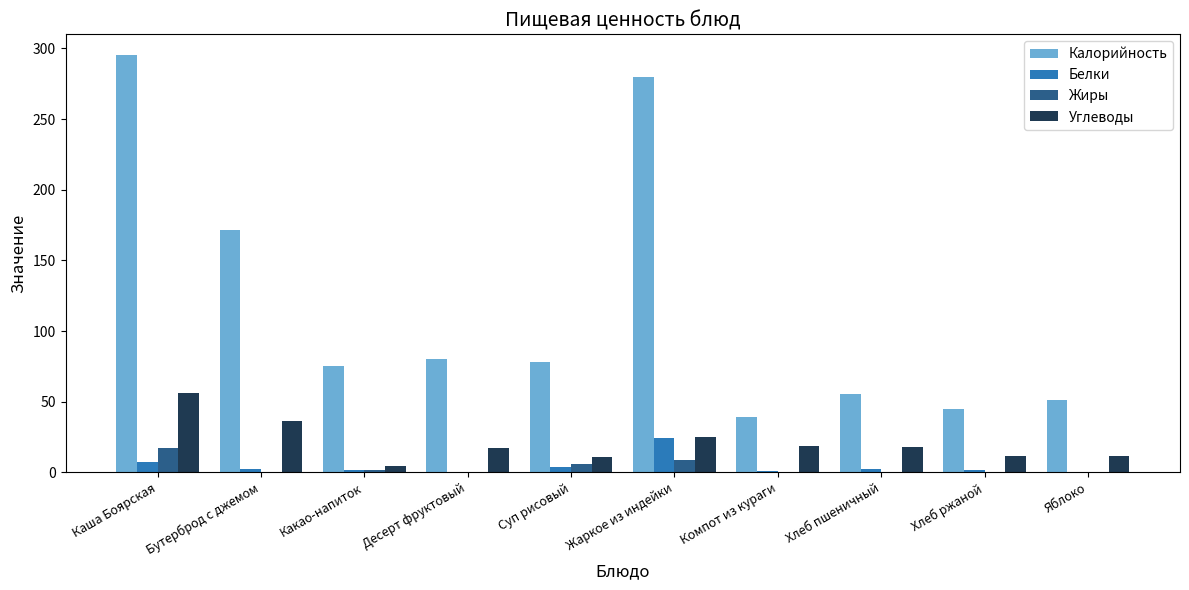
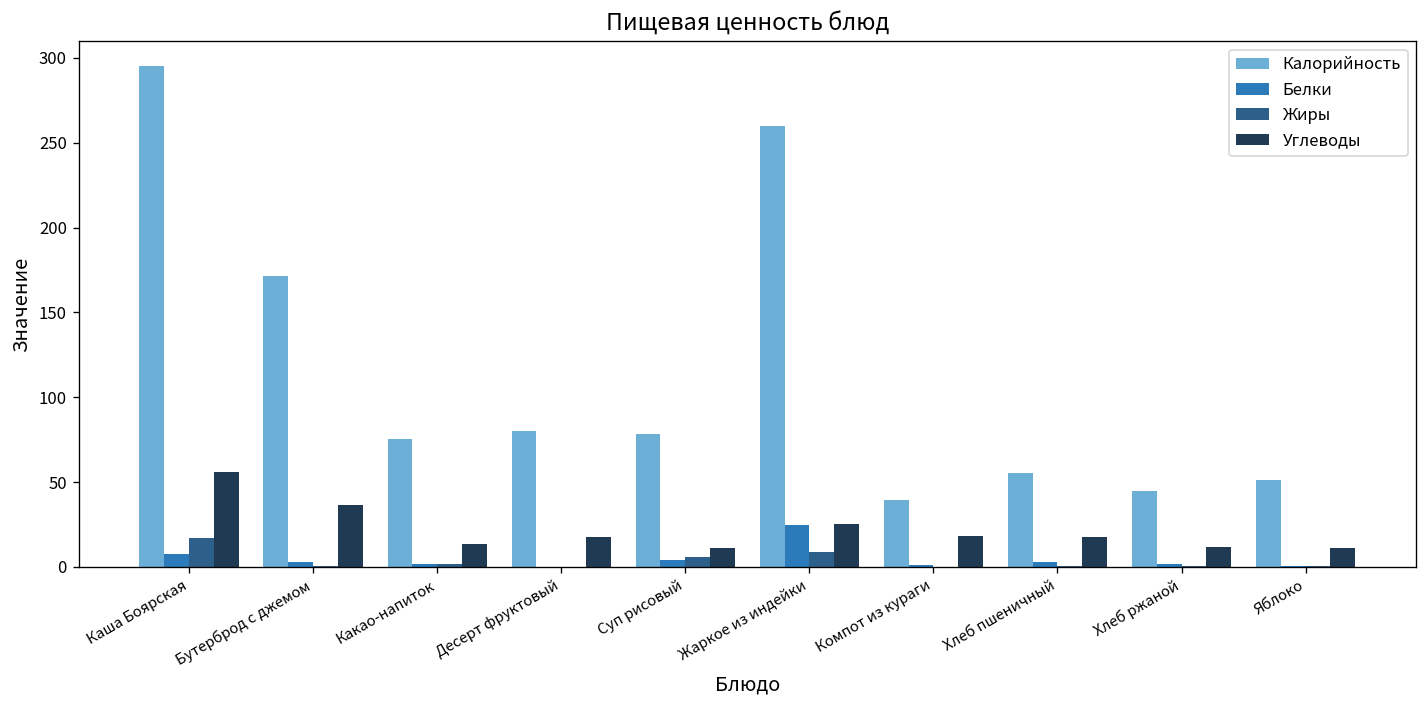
Углеводы, Какао-напиток: 4 -> 13
Калорийность, Жаркое из индейки: 279 -> 260
